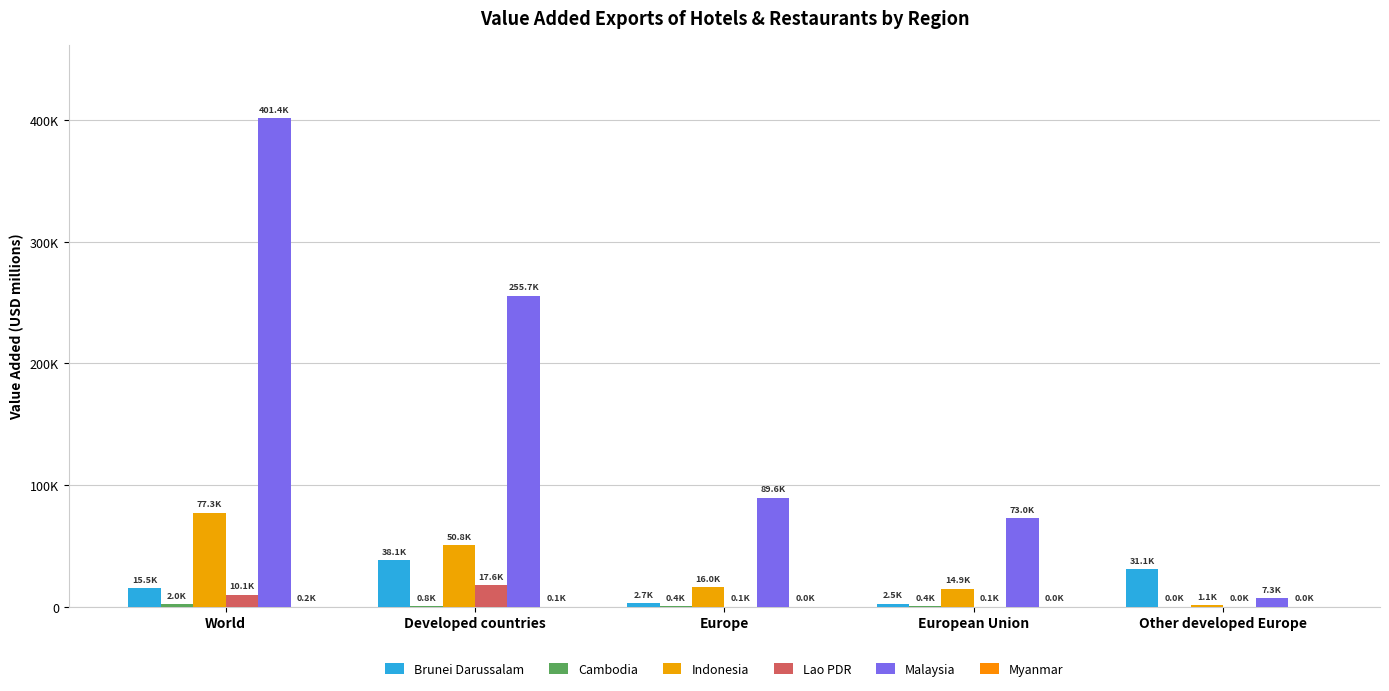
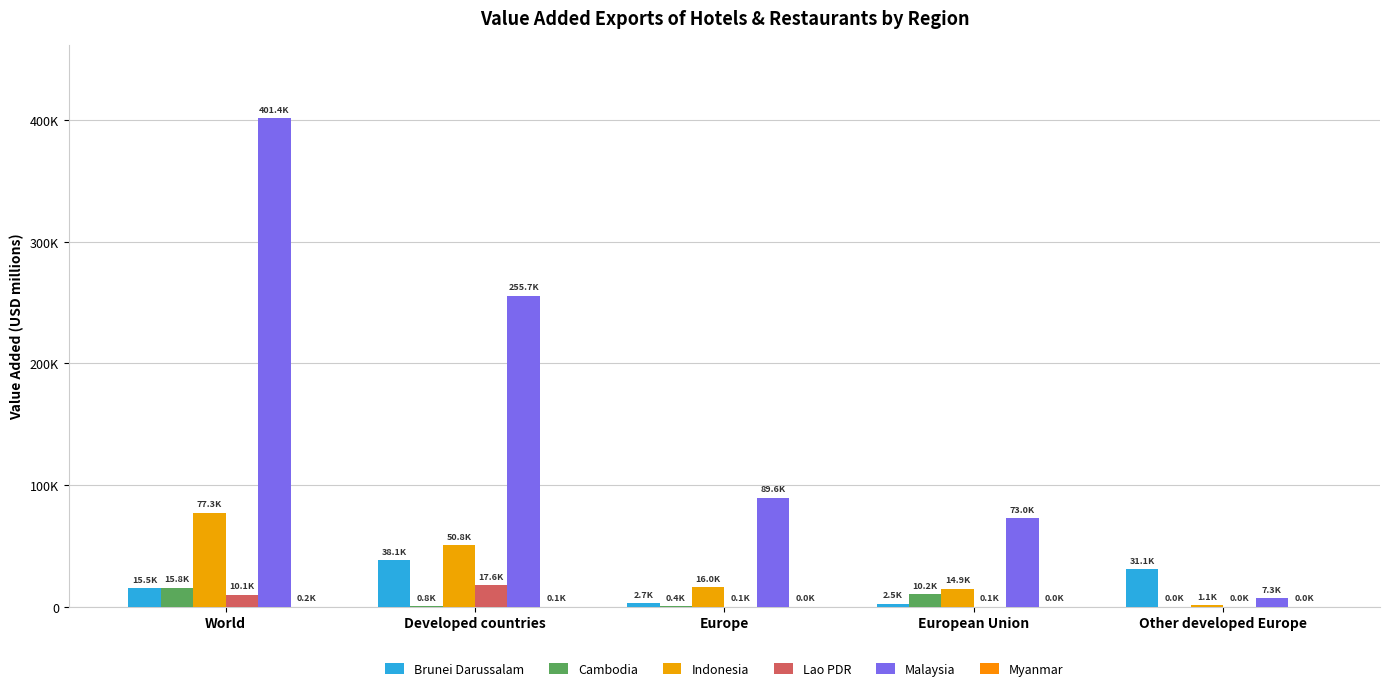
Cambodia, World: 2.0K -> 15.8K
Cambodia, European Union: 0.4K -> 10.2K
